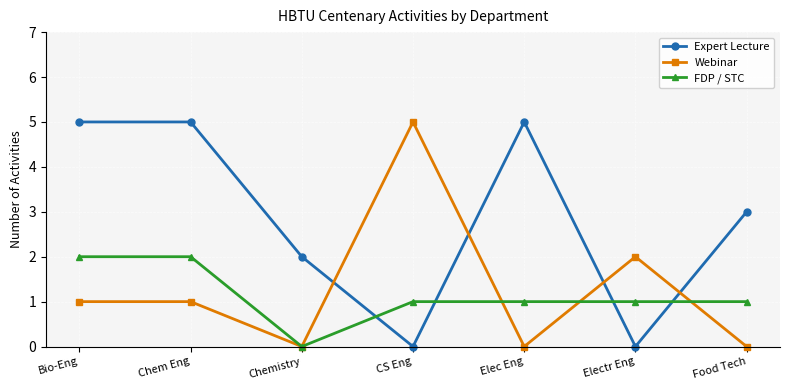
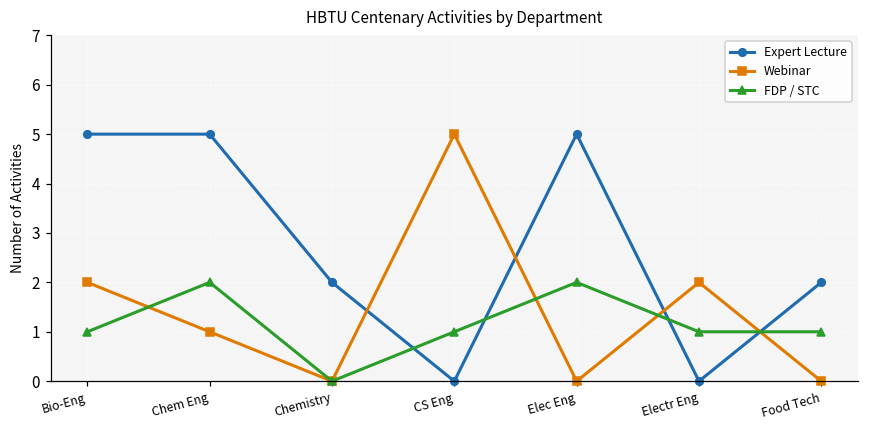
Webinar, Bio-Eng: 1 -> 2
FDP / STC, Bio-Eng: 2 -> 1
FDP / STC, Elec Eng: 1 -> 2
Expert Lecture, Food Tech: 3 -> 2
